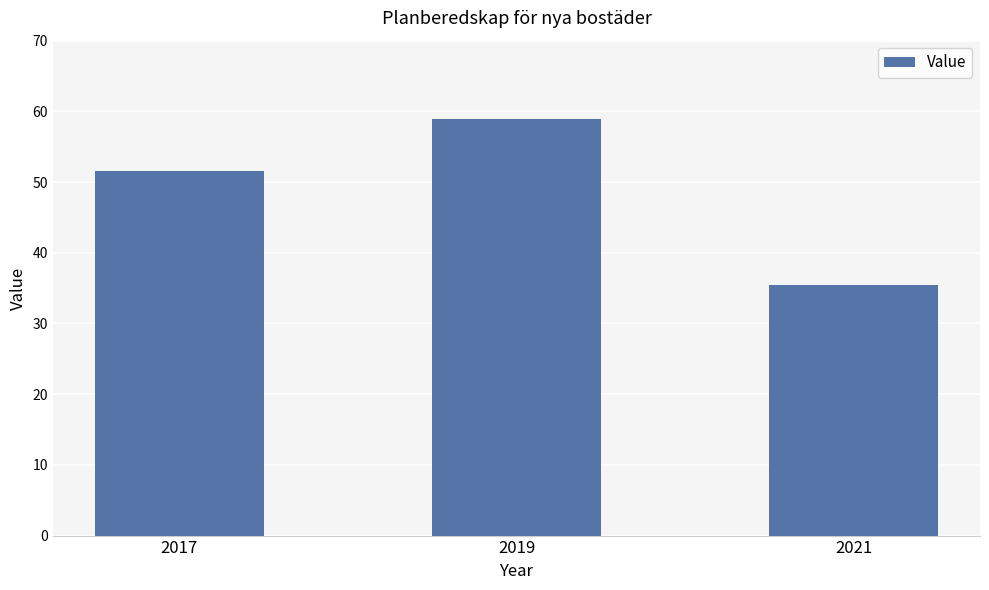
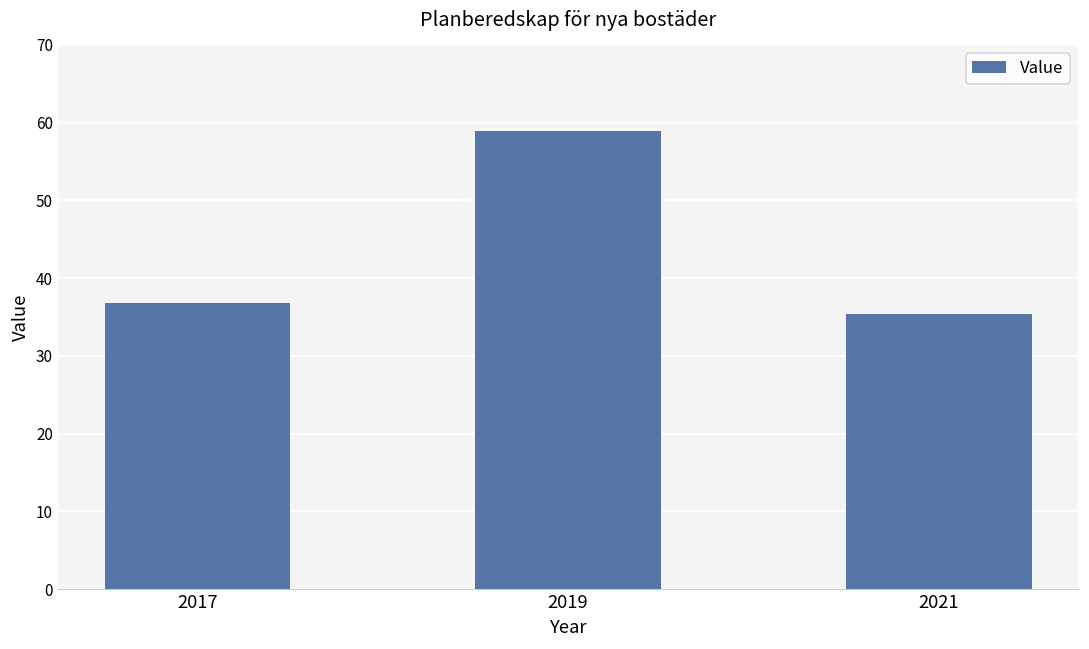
2017: 52 -> 37
